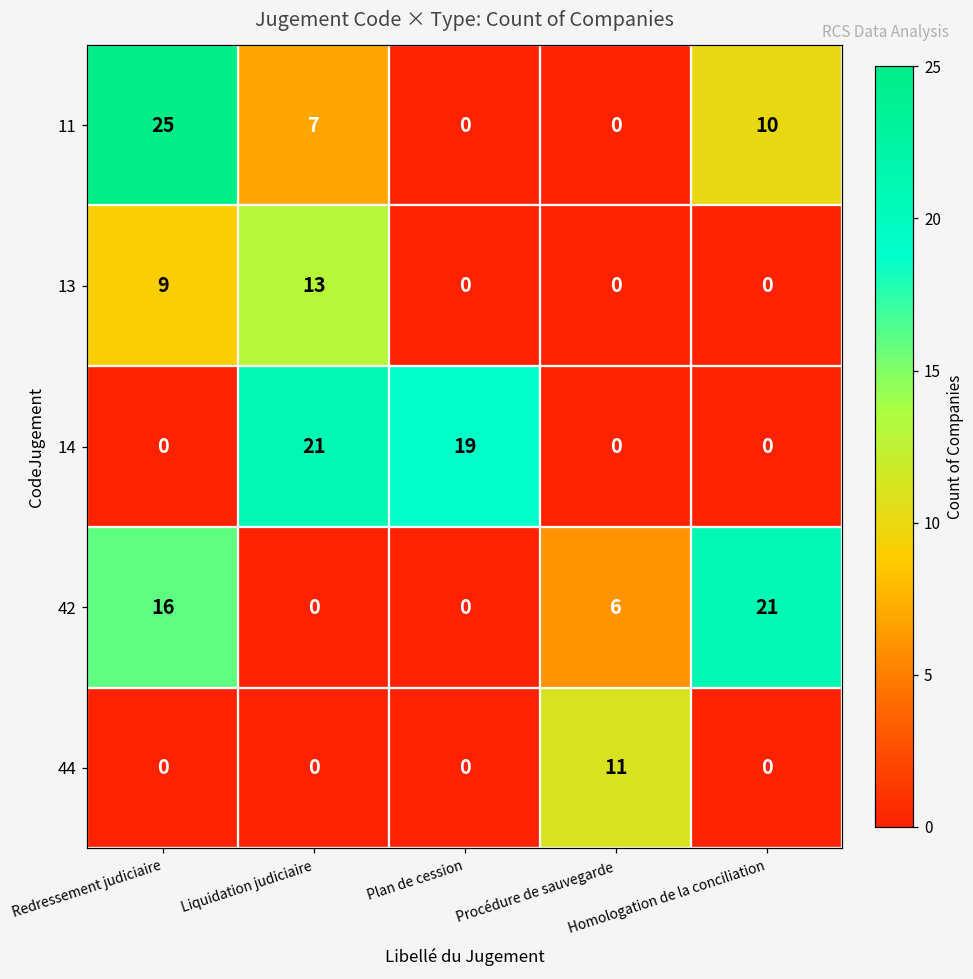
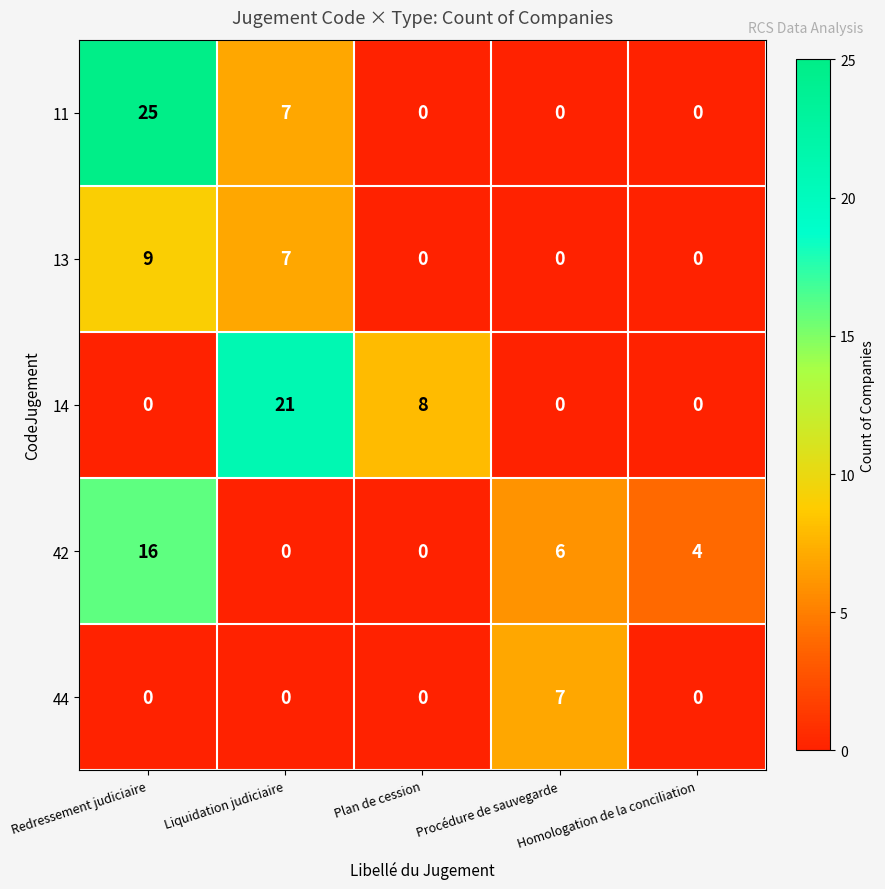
11, Homologation de la conciliation: 10 -> 0
13, Liquidation judiciaire: 13 -> 7
14, Plan de cession: 19 -> 8
42, Homologation de la conciliation: 21 -> 4
44, Procédure de sauvegarde: 11 -> 7
